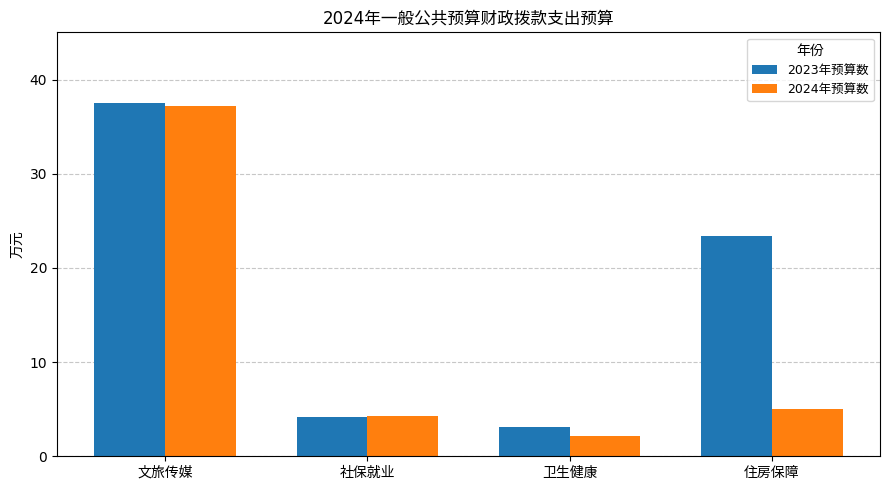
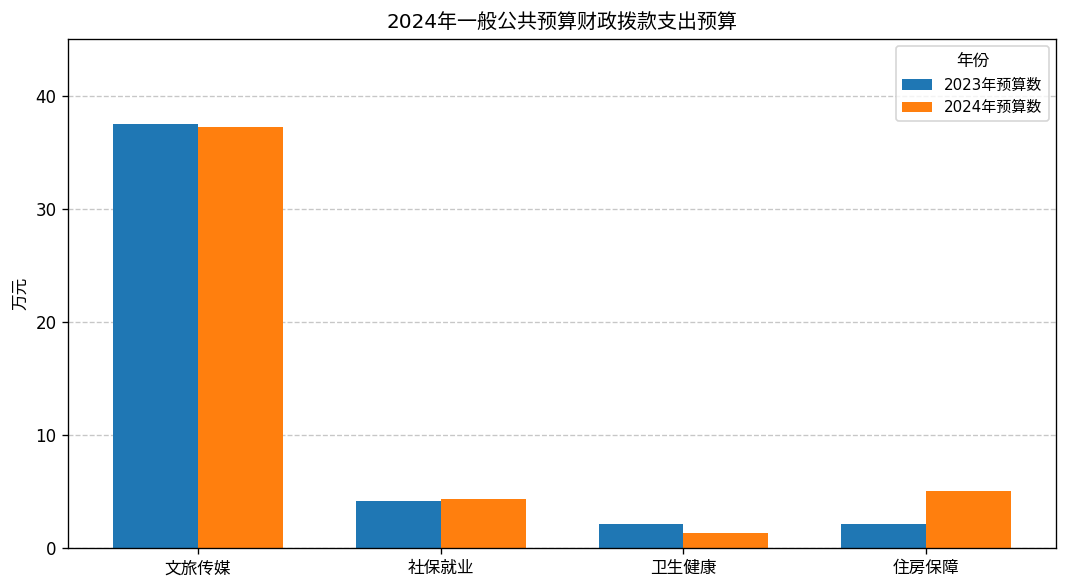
2023年预算数, 卫生健康: 3 -> 2
2024年预算数, 卫生健康: 2 -> 1
2023年预算数, 住房保障: 23 -> 2
